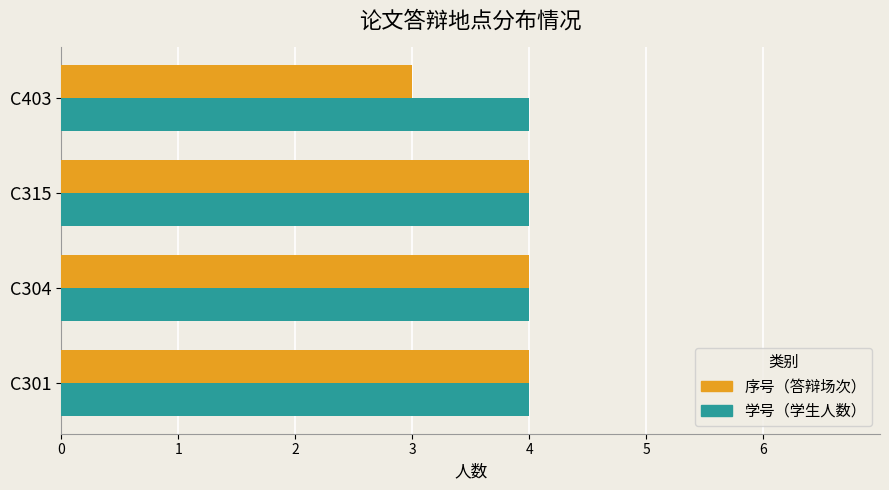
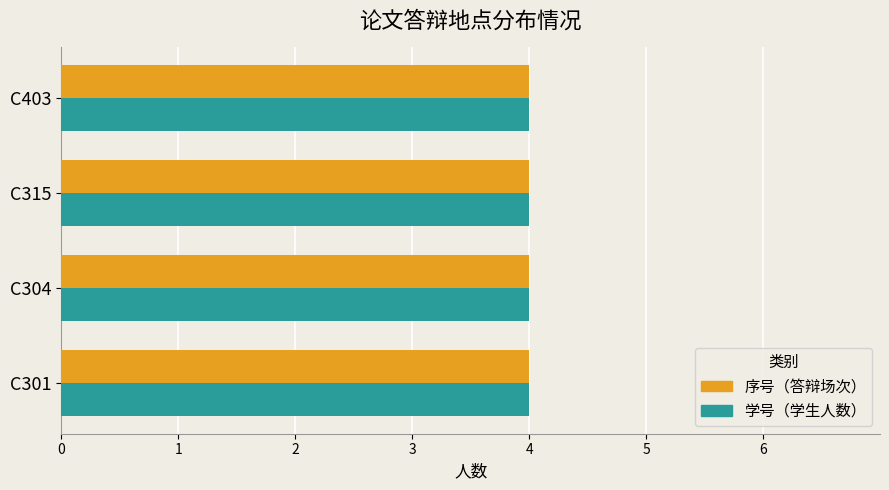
序号（答辩场次）, C403: 3 -> 4
